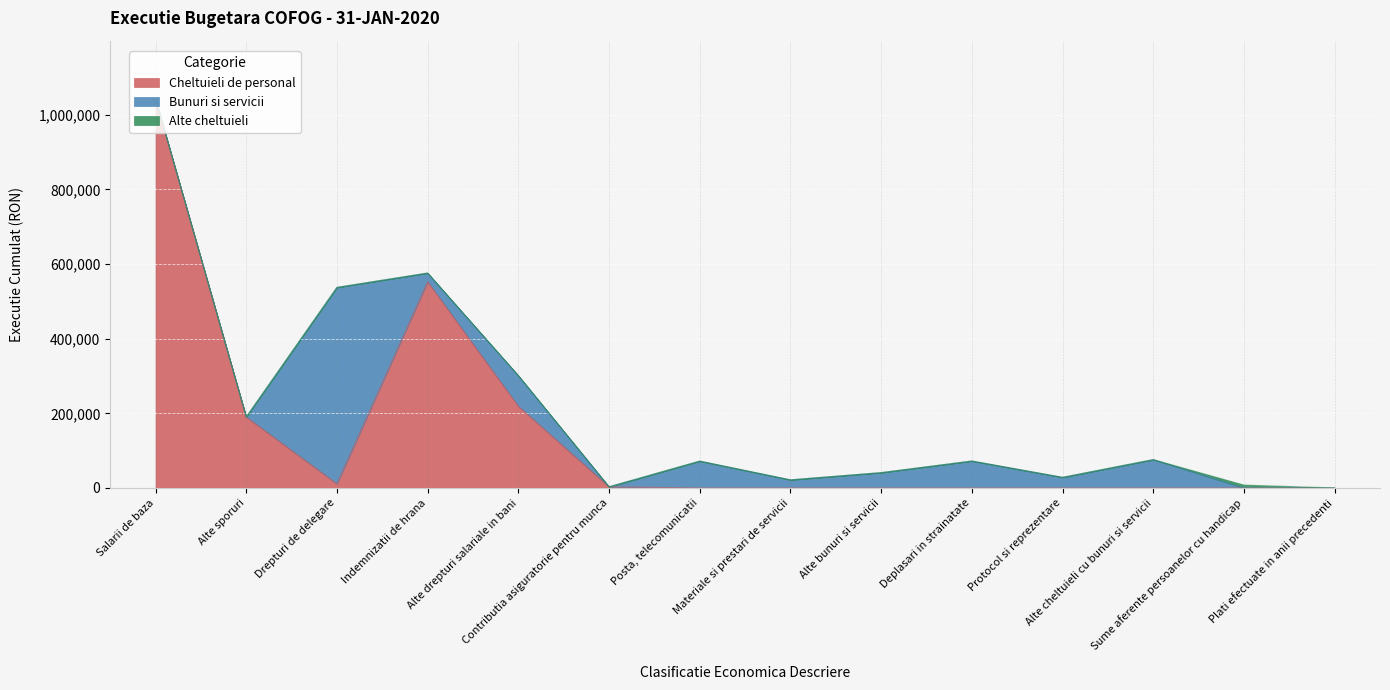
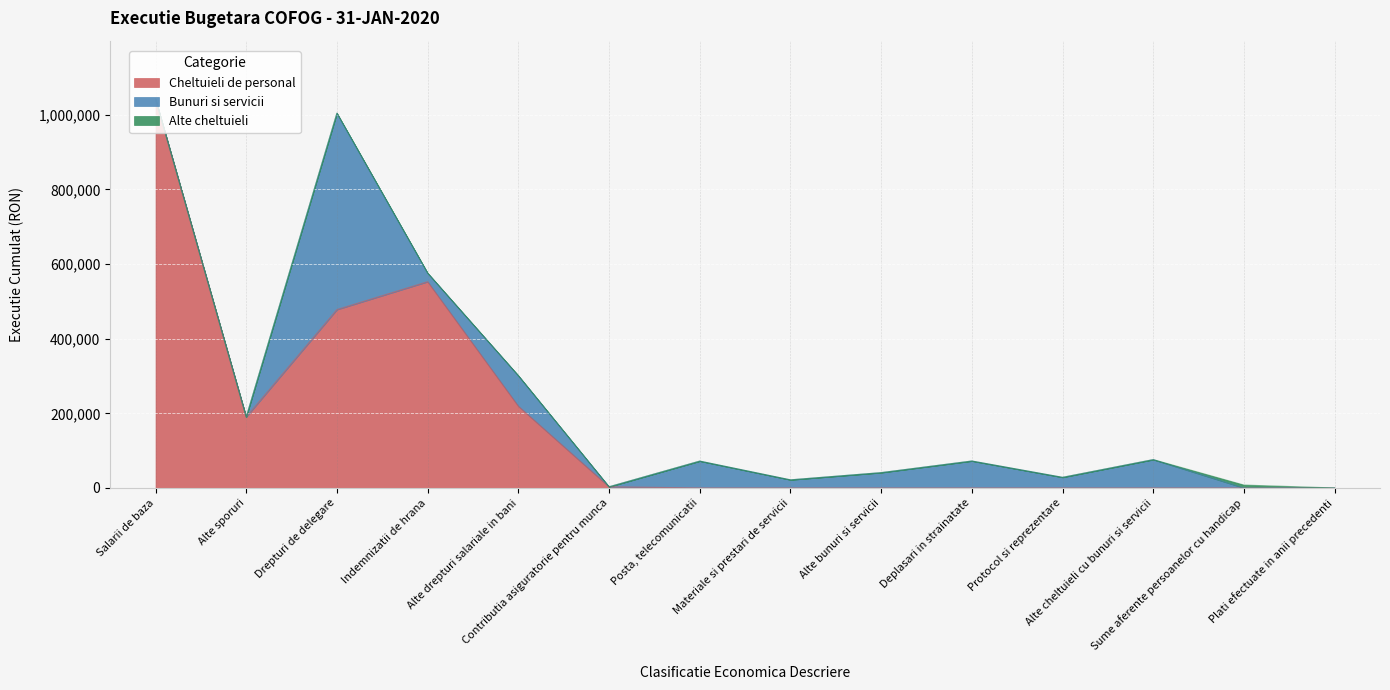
Cheltuieli de personal, Drepturi de delegare: 10,000 -> 480,000
